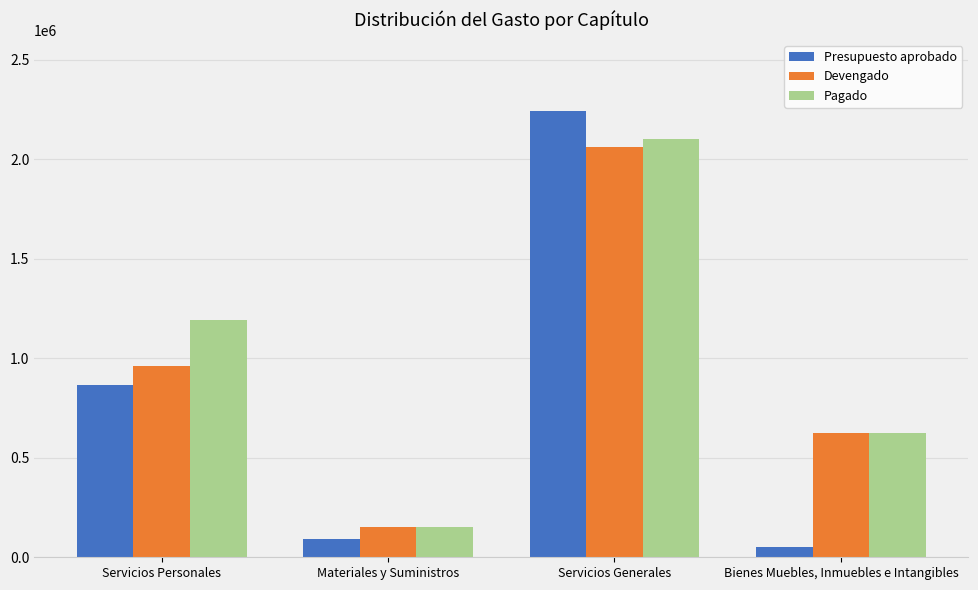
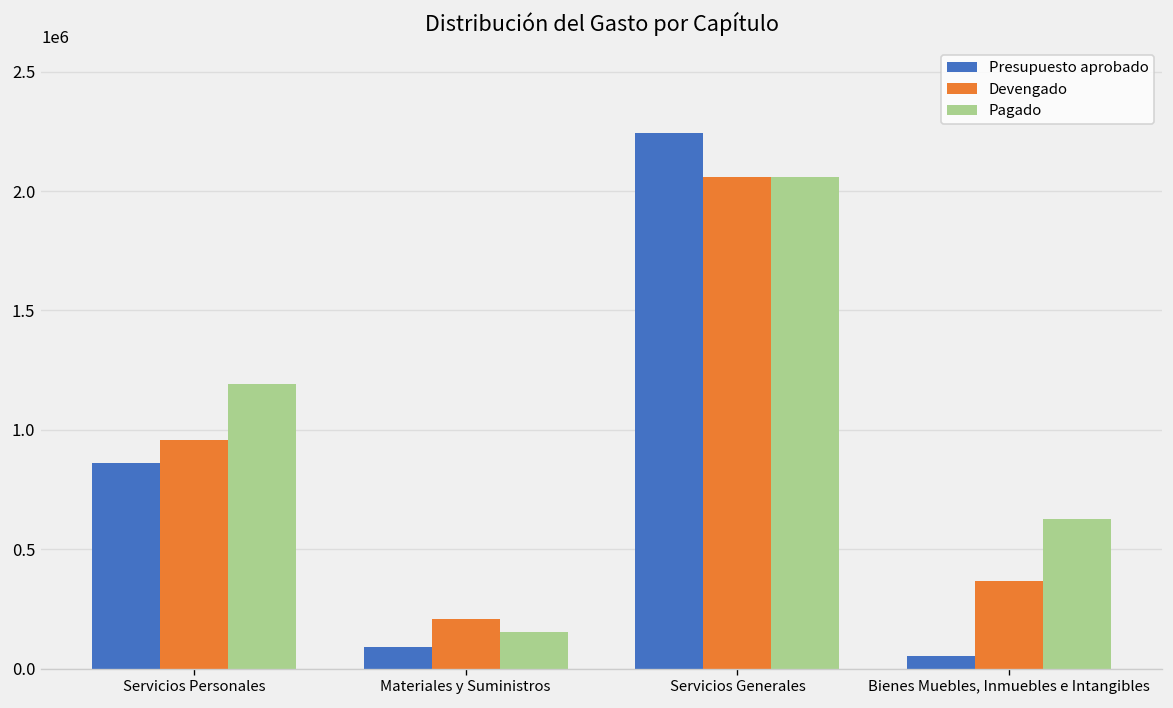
Devengado, Materiales y Suministros: 150000 -> 210000
Pagado, Servicios Generales: 2100000 -> 2060000
Devengado, Bienes Muebles, Inmuebles e Intangibles: 630000 -> 370000
